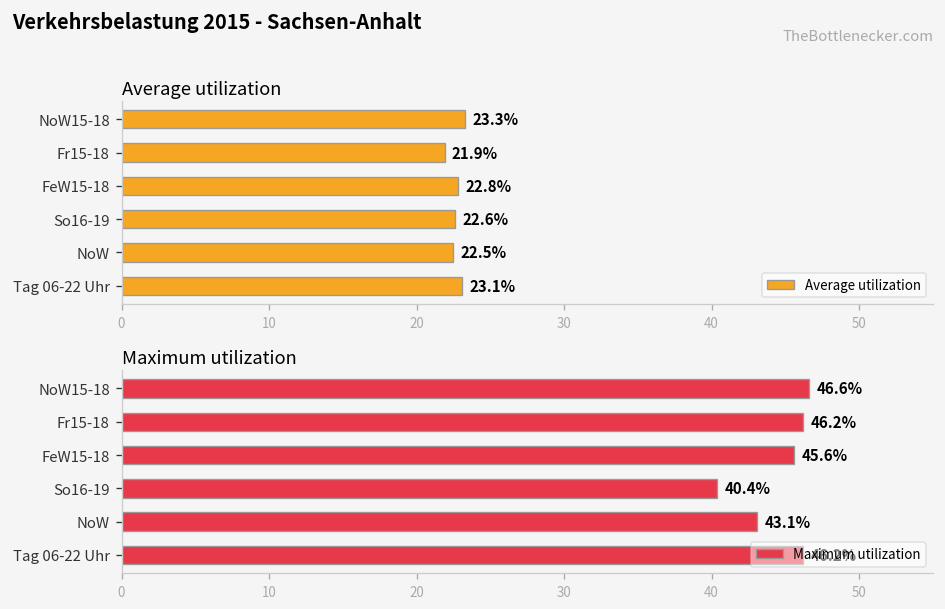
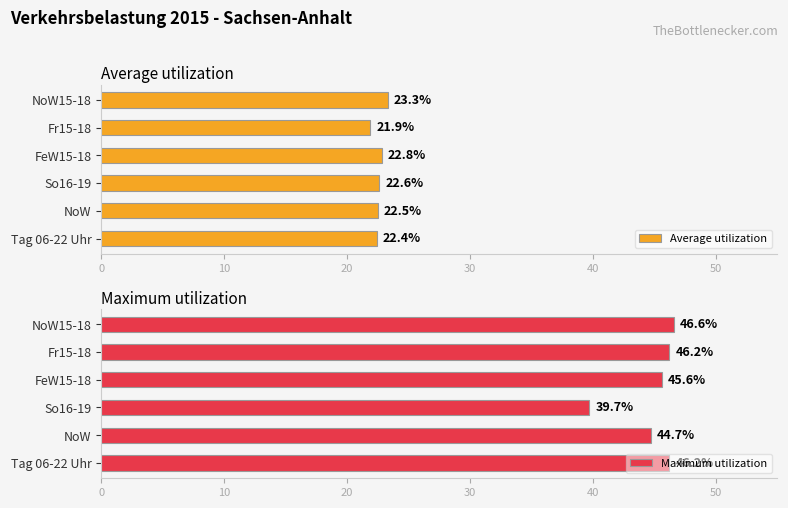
Average utilization, Tag 06-22 Uhr: 23.1% -> 22.4%
Maximum utilization, So16-19: 40.4% -> 39.7%
Maximum utilization, NoW: 43.1% -> 44.7%
